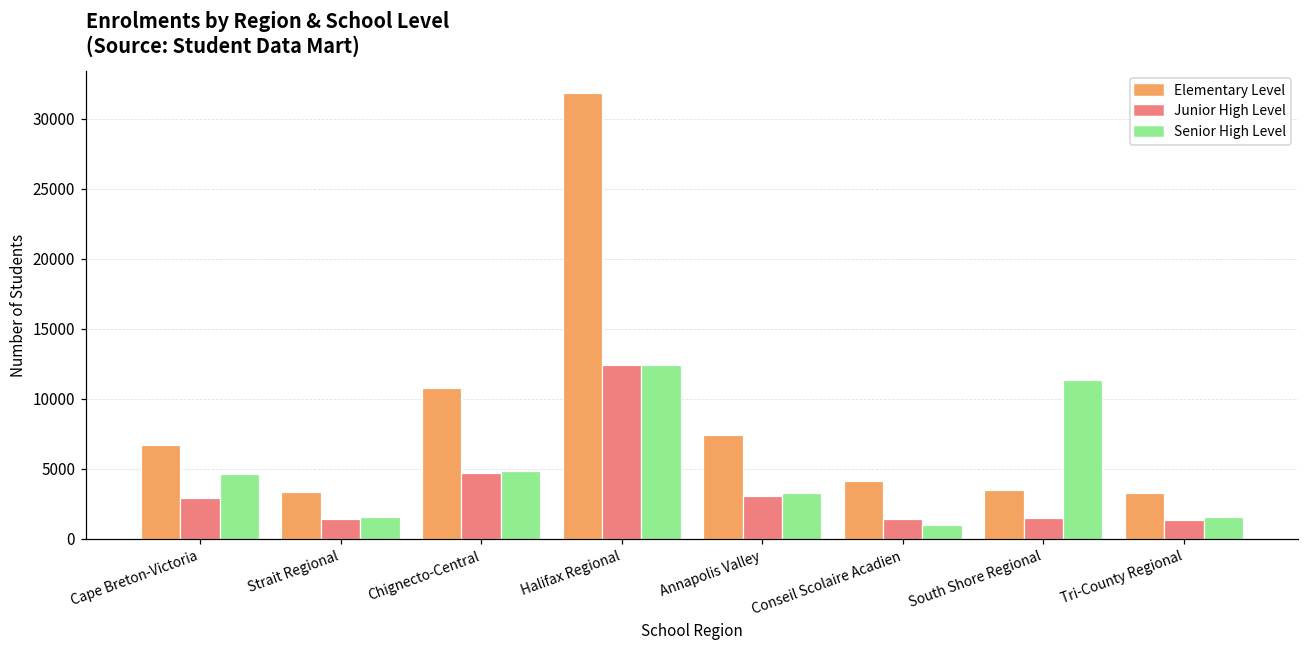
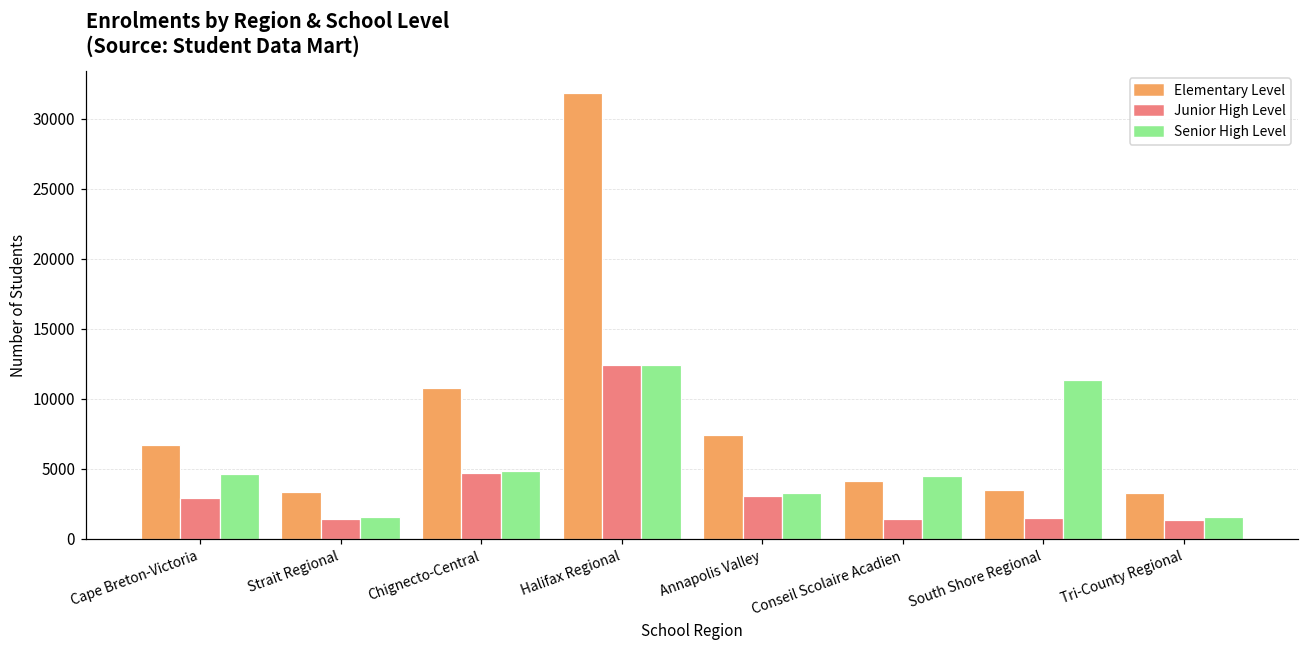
Senior High Level, Conseil Scolaire Acadien: 1000 -> 4500
